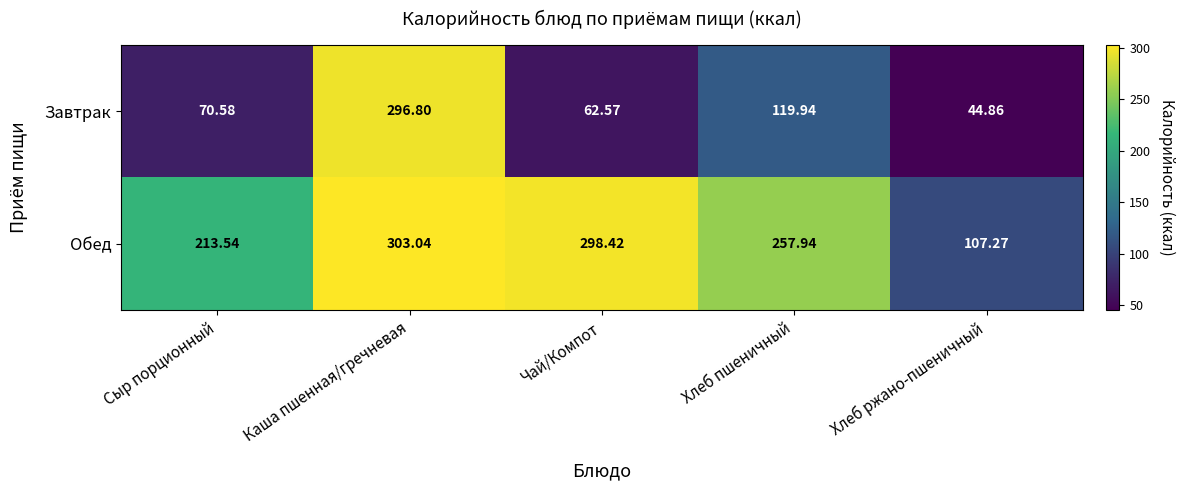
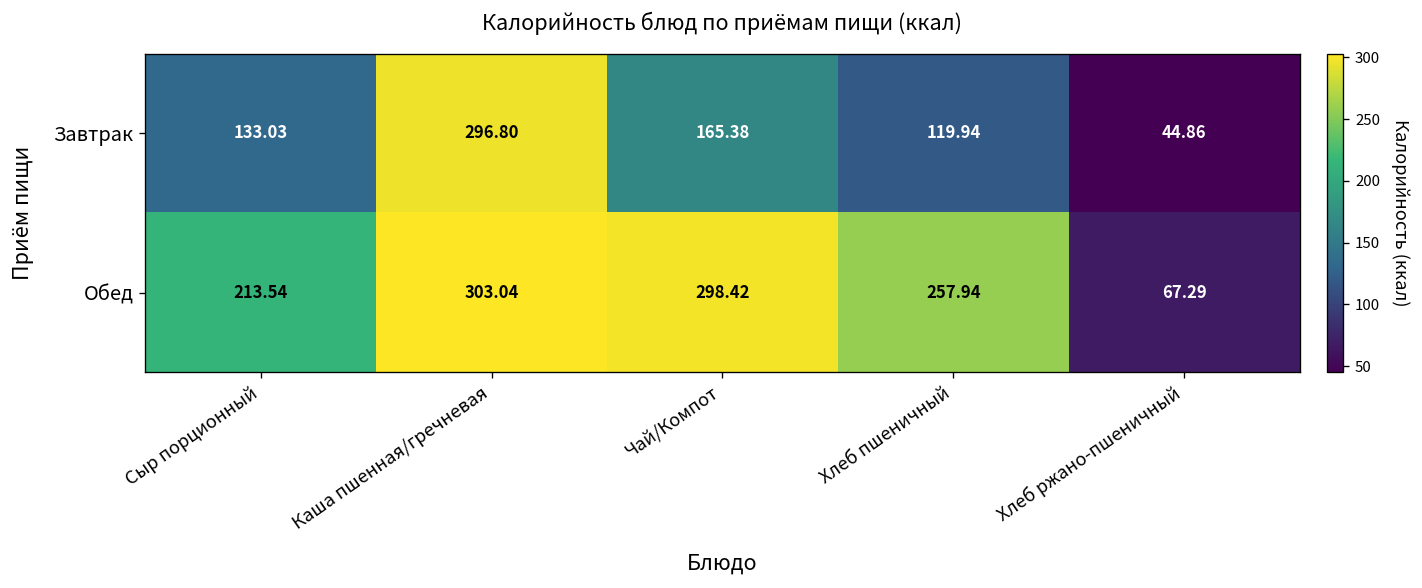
Завтрак, Сыр порционный: 70.58 -> 133.03
Завтрак, Чай/Компот: 62.57 -> 165.38
Обед, Хлеб ржано-пшеничный: 107.27 -> 67.29
